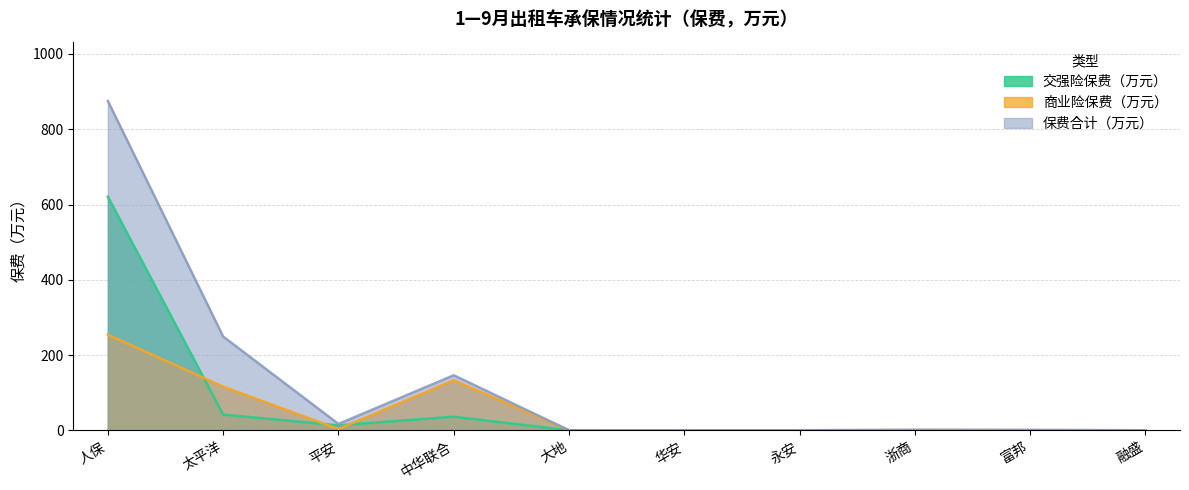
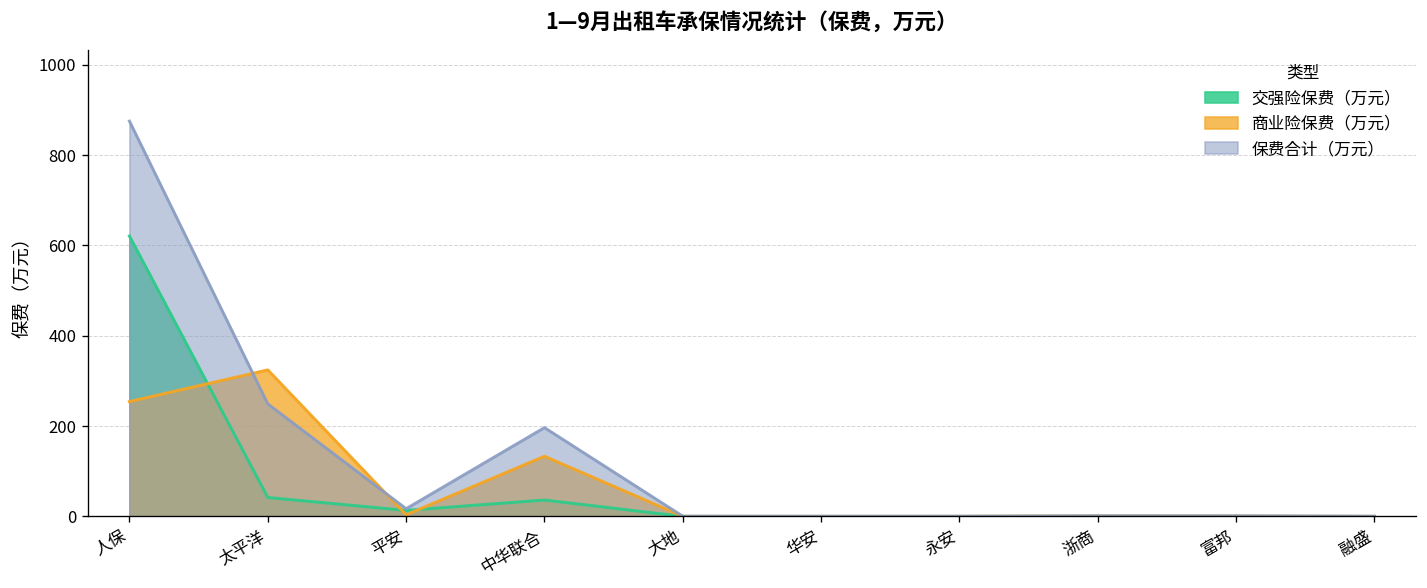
商业险保费（万元）, 太平洋: 120 -> 320
保费合计（万元）, 中华联合: 150 -> 200
